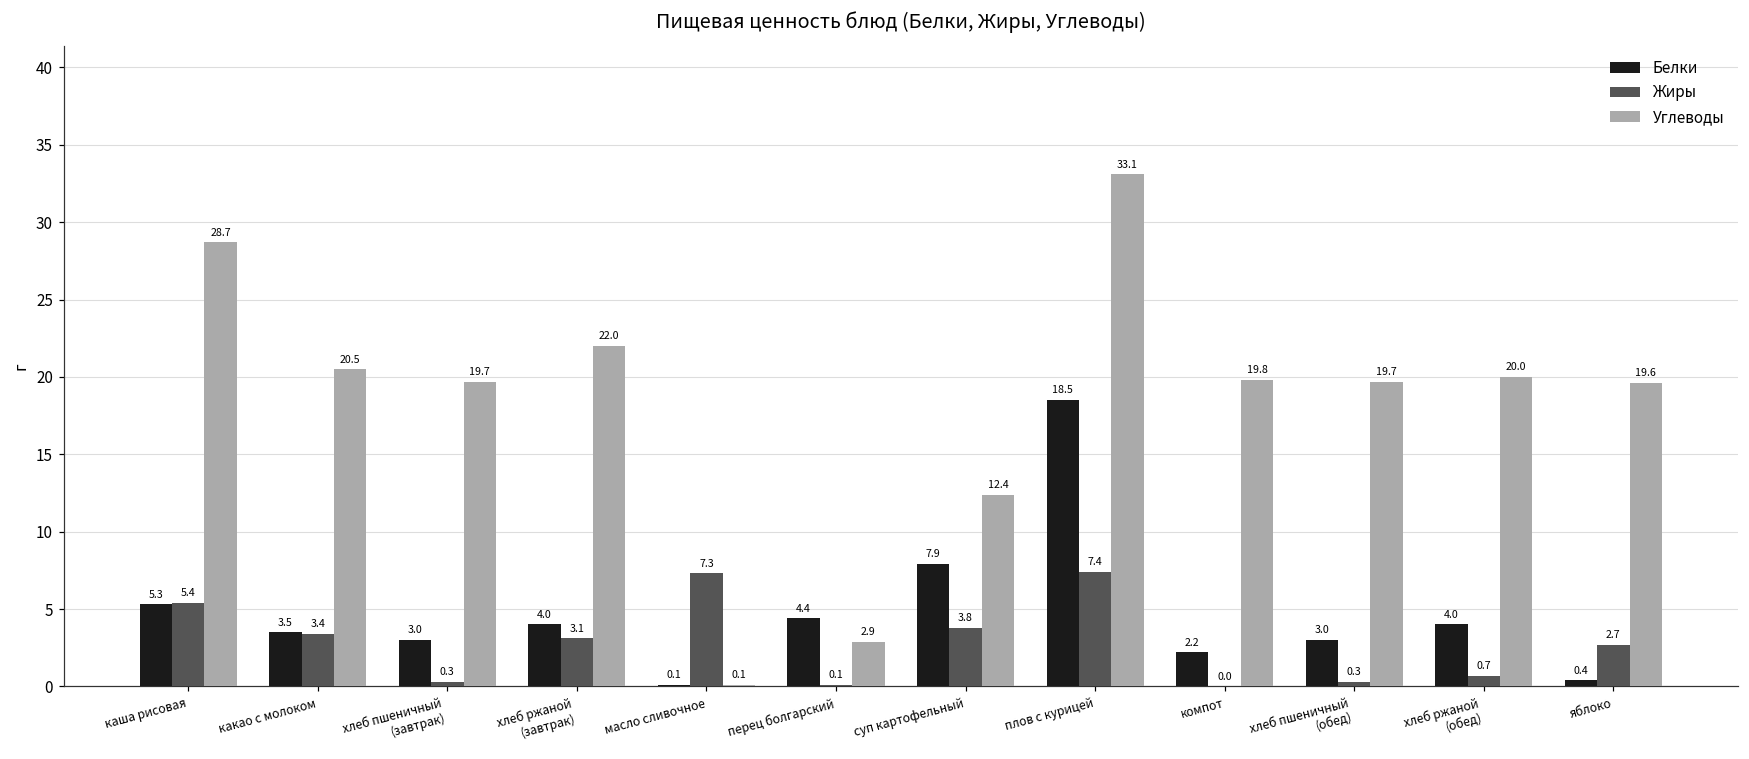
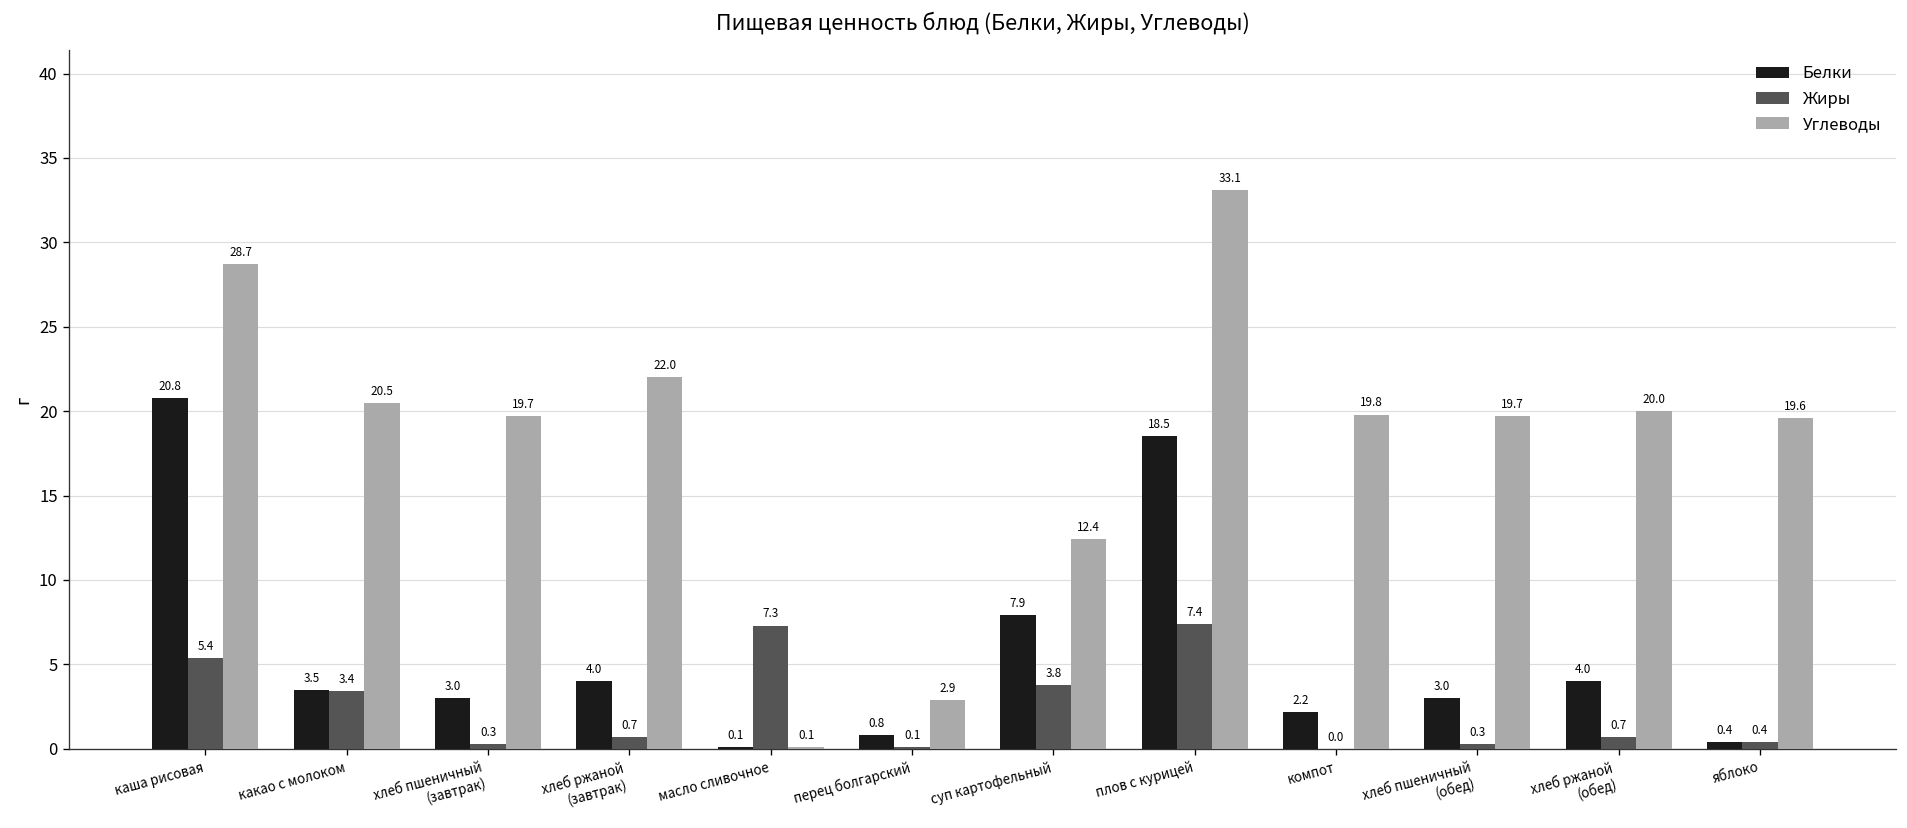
Белки, каша рисовая: 5.3 -> 20.8
Жиры, хлеб ржаной (завтрак): 3.1 -> 0.7
Белки, перец болгарский: 4.4 -> 0.8
Жиры, яблоко: 2.7 -> 0.4
